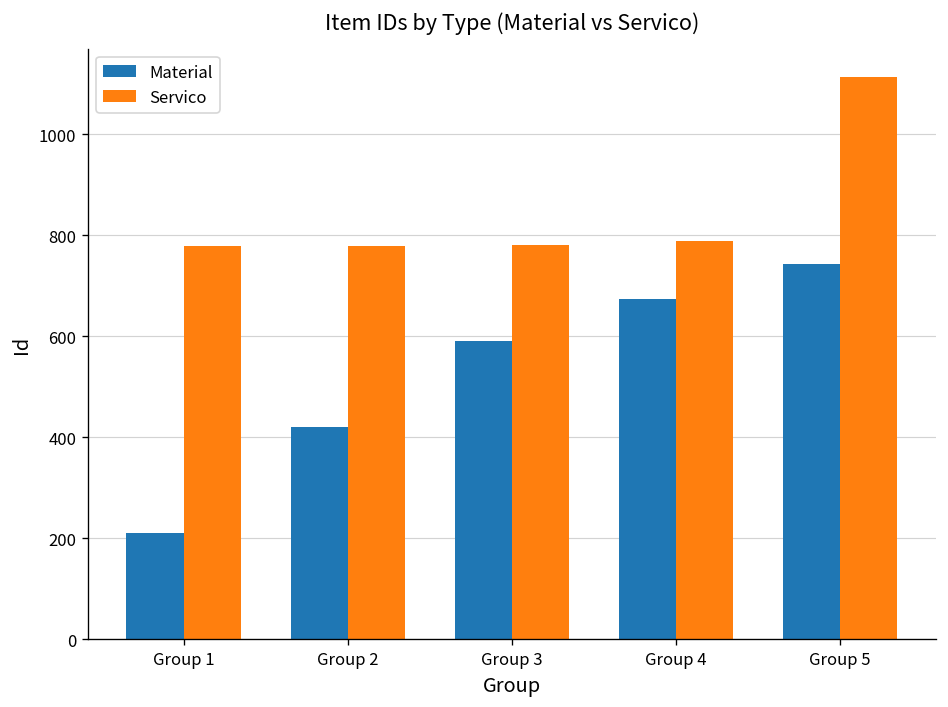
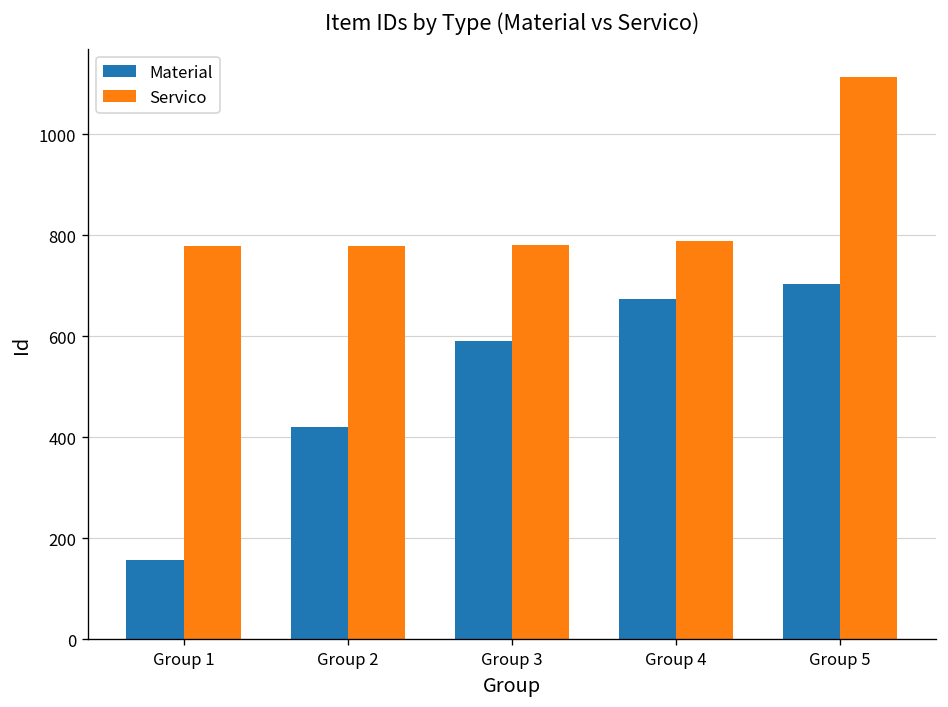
Material, Group 1: 210 -> 160
Material, Group 5: 740 -> 700
